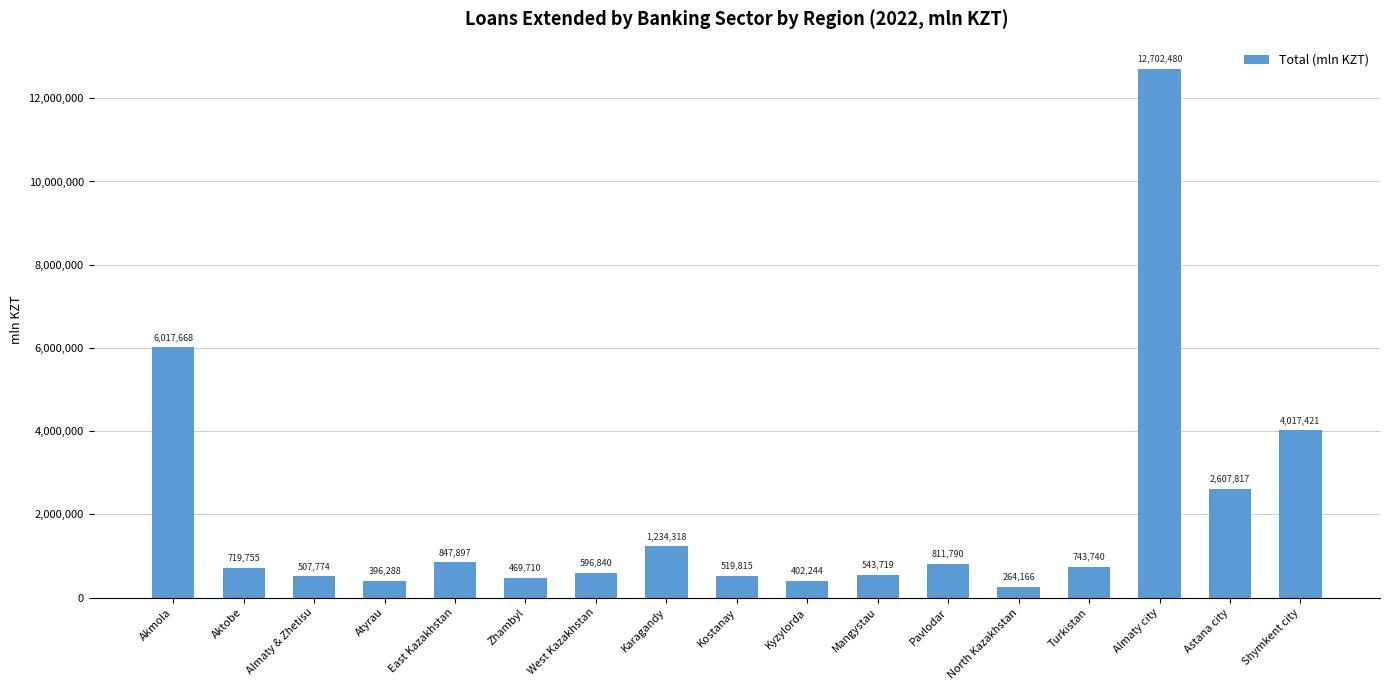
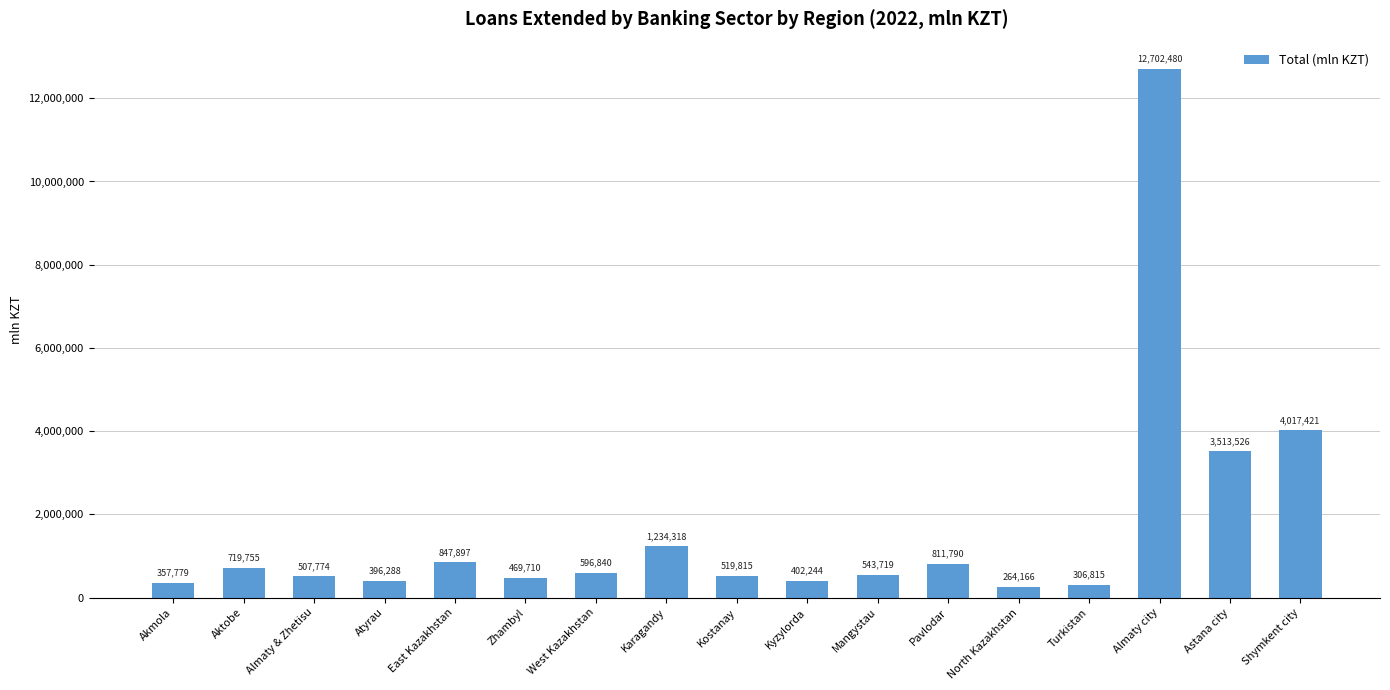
Akmola: 6,017,668 -> 357,779
Turkistan: 743,740 -> 306,815
Astana city: 2,607,817 -> 3,513,526
